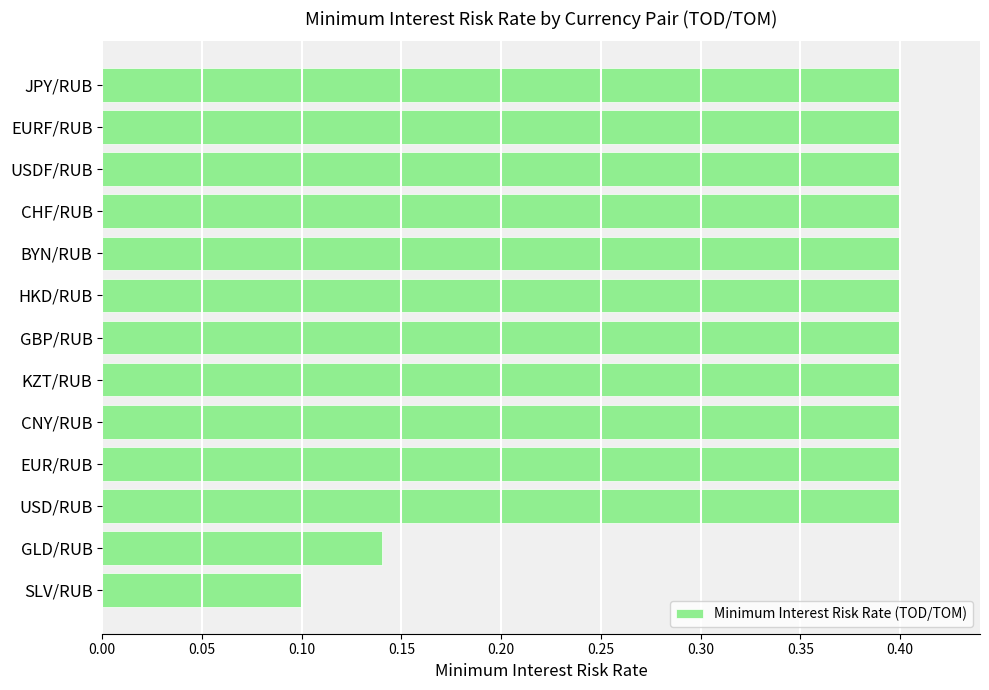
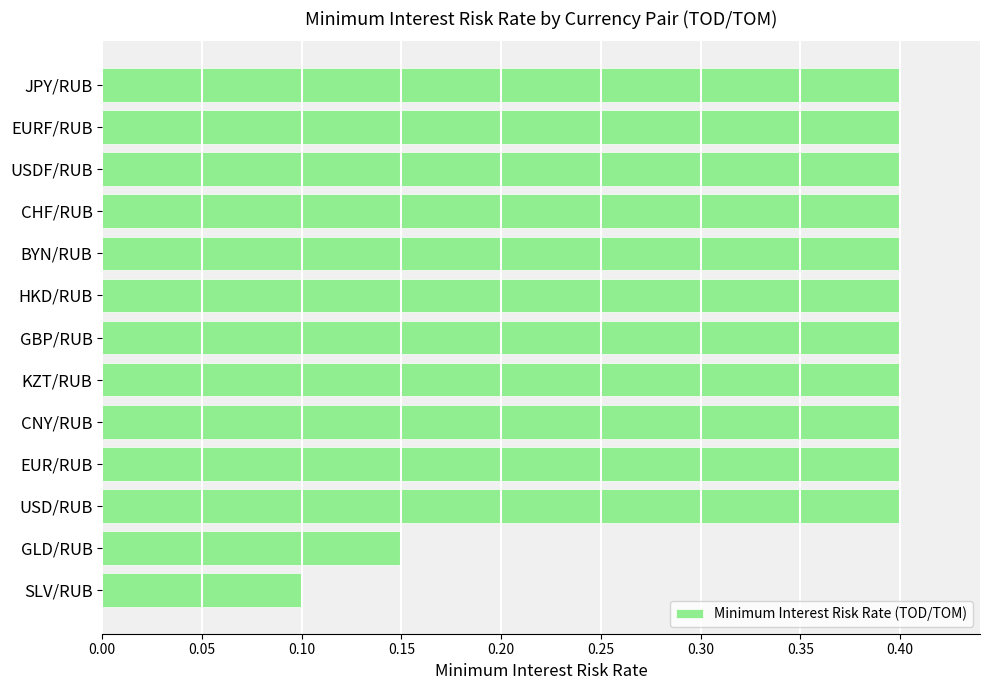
GLD/RUB: 0.14 -> 0.15
